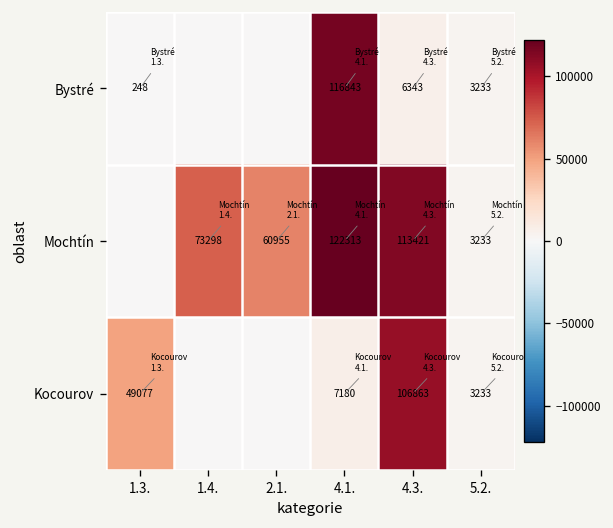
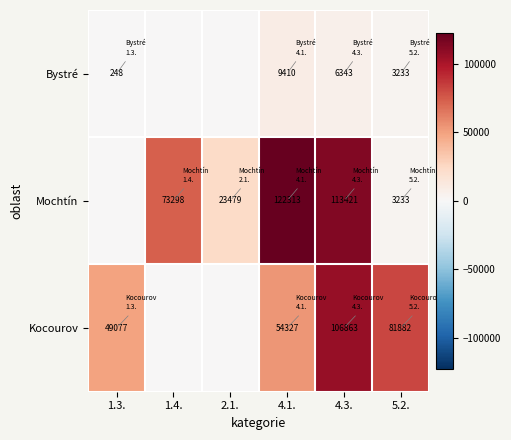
Bystré, 4.1.: 116843 -> 9410
Mochtín, 2.1.: 60955 -> 23479
Kocourov, 4.1.: 7180 -> 54327
Kocourov, 5.2.: 3233 -> 81882
